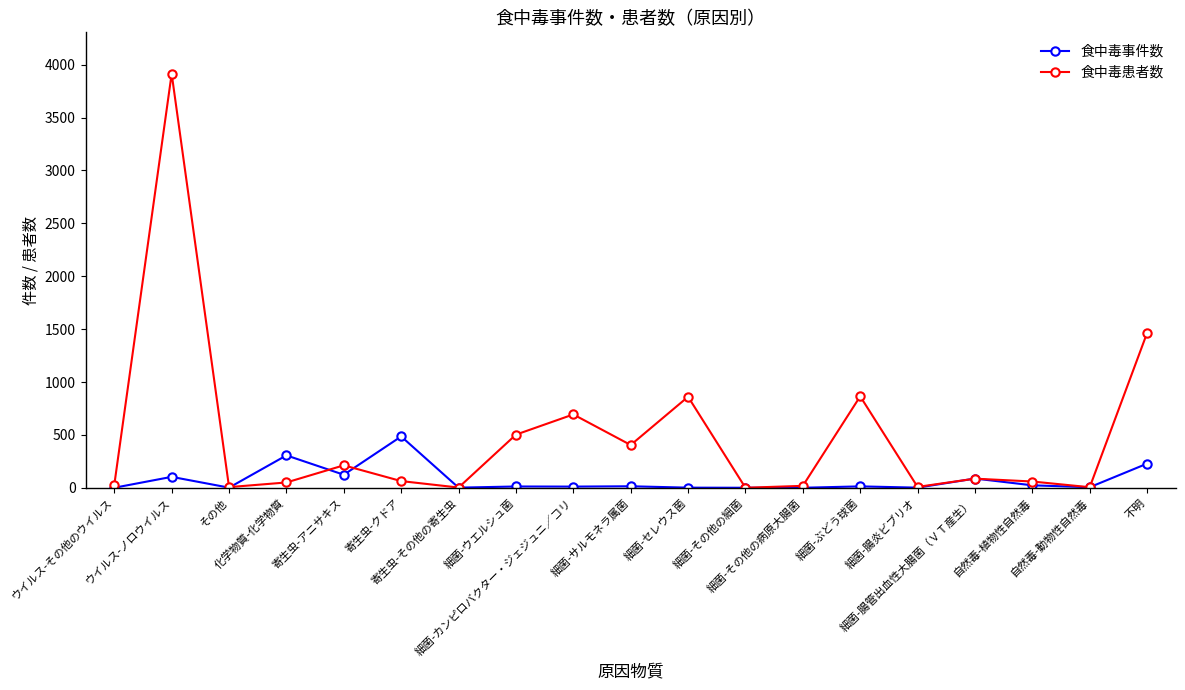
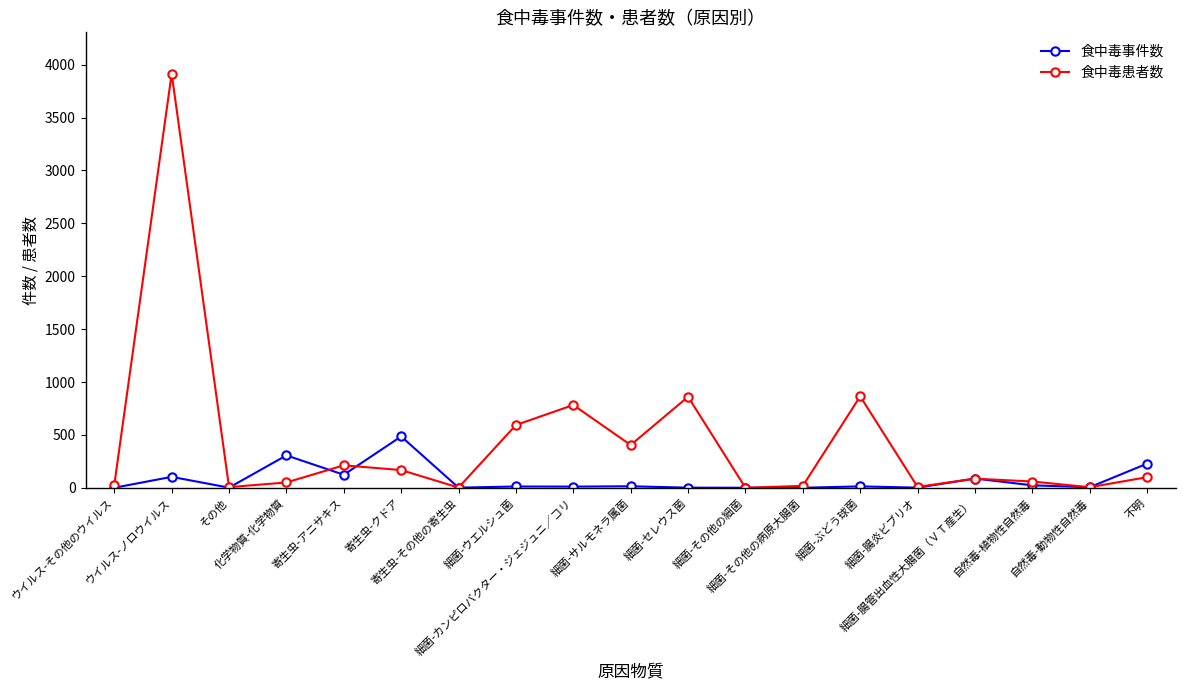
食中毒患者数, 寄生虫-クドア: 60 -> 170
食中毒患者数, 細菌-ウエルシュ菌: 500 -> 590
食中毒患者数, 細菌-カンピロバクター・ジェジュニ／コリ: 690 -> 780
食中毒患者数, 不明: 1460 -> 100
